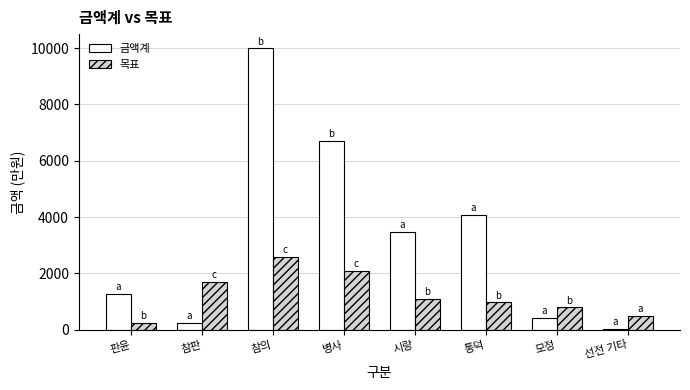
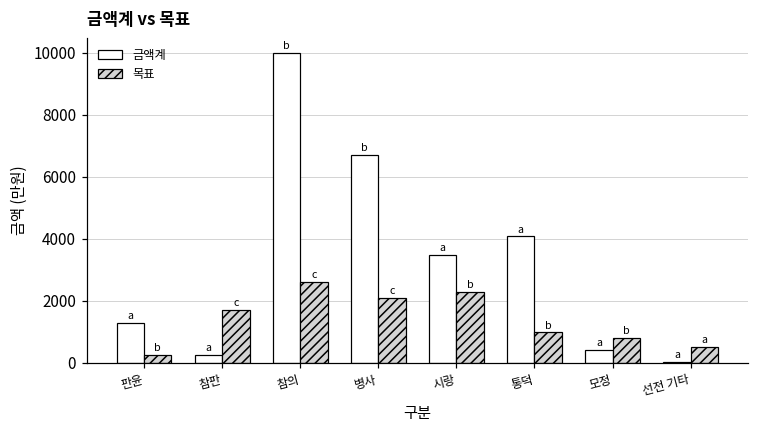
목표, 시랑: 1100 -> 2300
